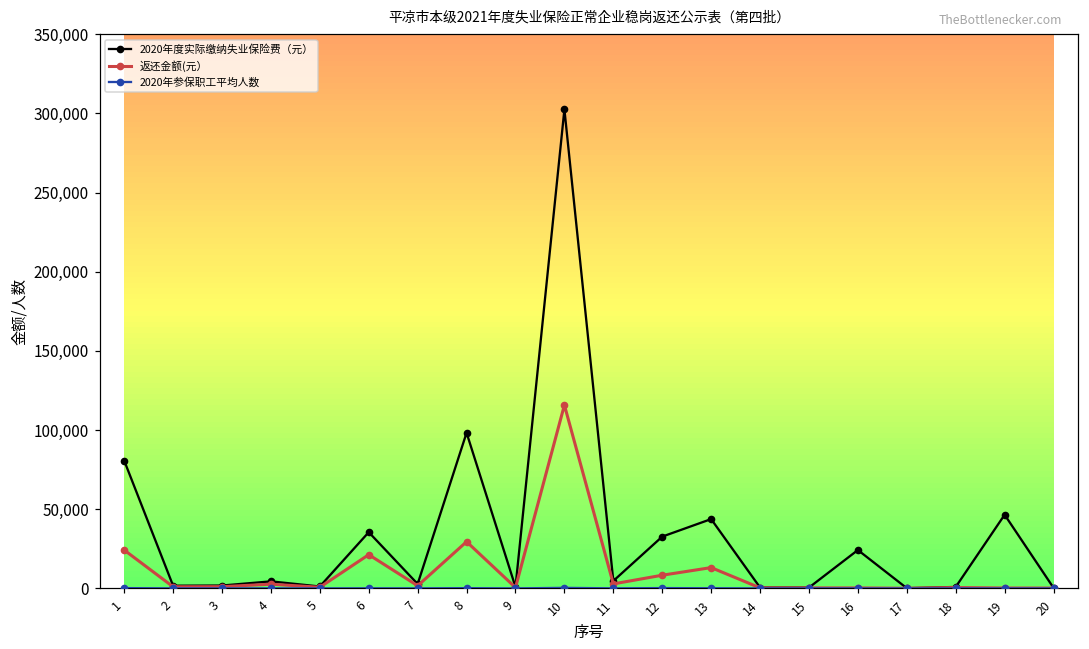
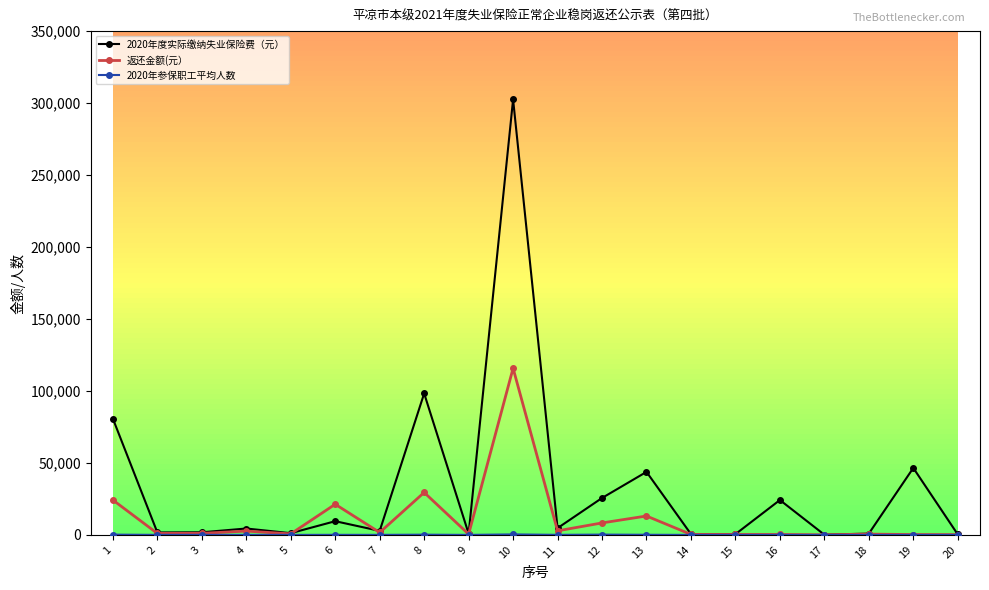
2020年度实际缴纳失业保险费（元）, 6: 35,000 -> 10,000
2020年度实际缴纳失业保险费（元）, 12: 33,000 -> 26,000
